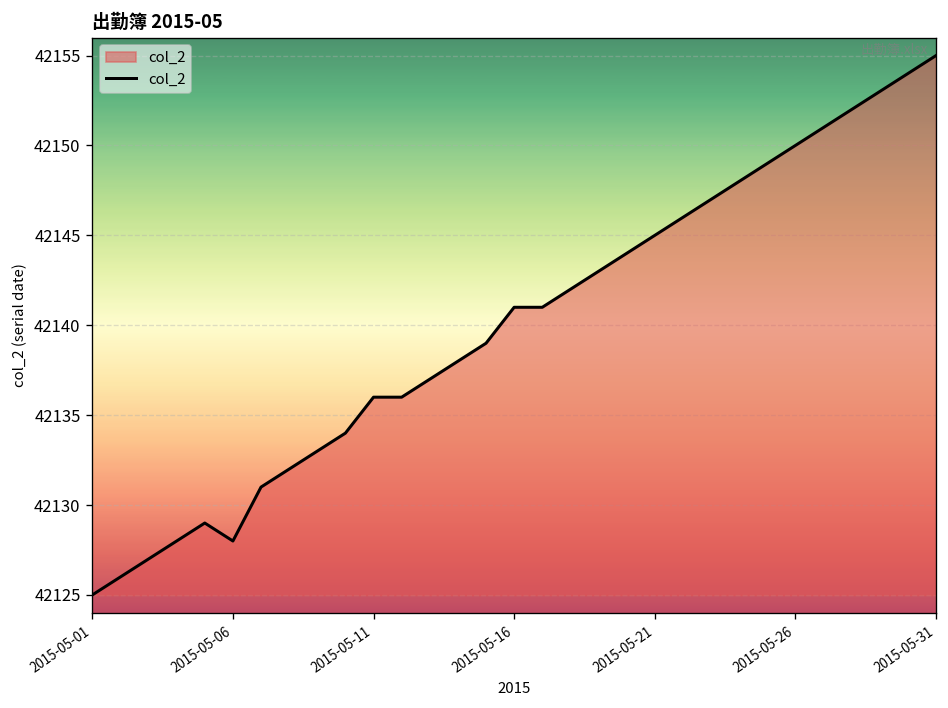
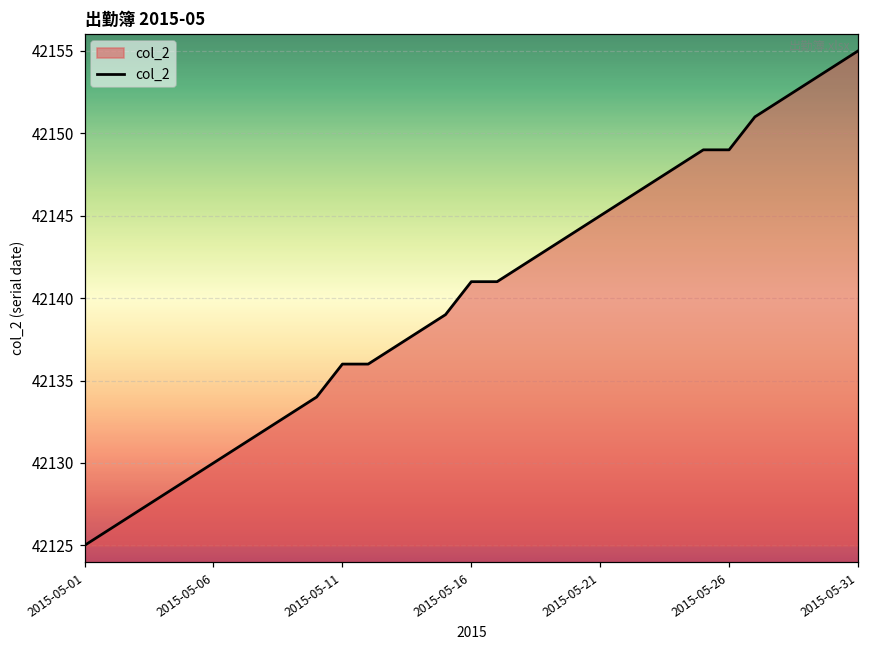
2015-05-06: 42128 -> 42130
2015-05-26: 42150 -> 42149
